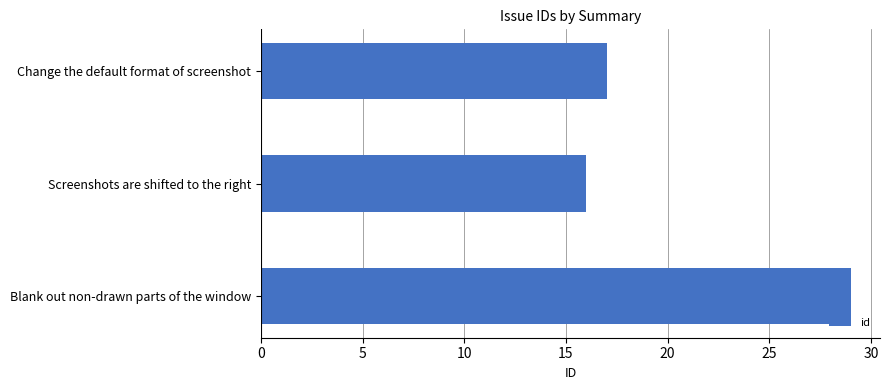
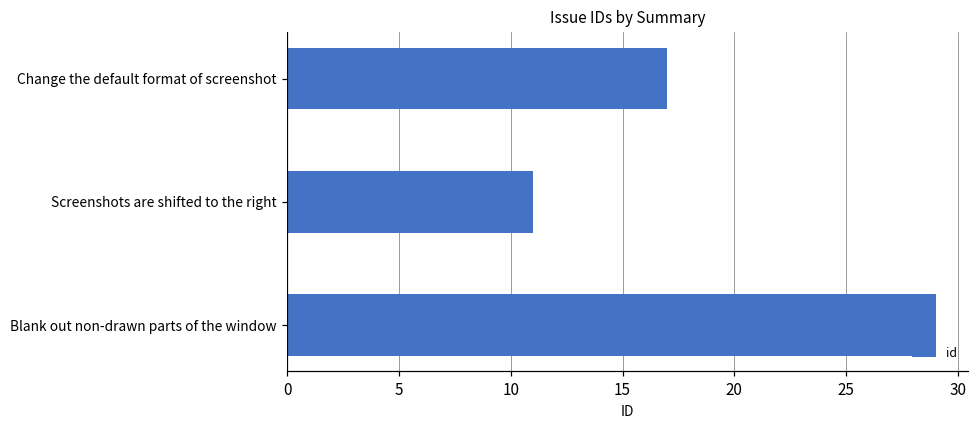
Screenshots are shifted to the right: 16 -> 11
